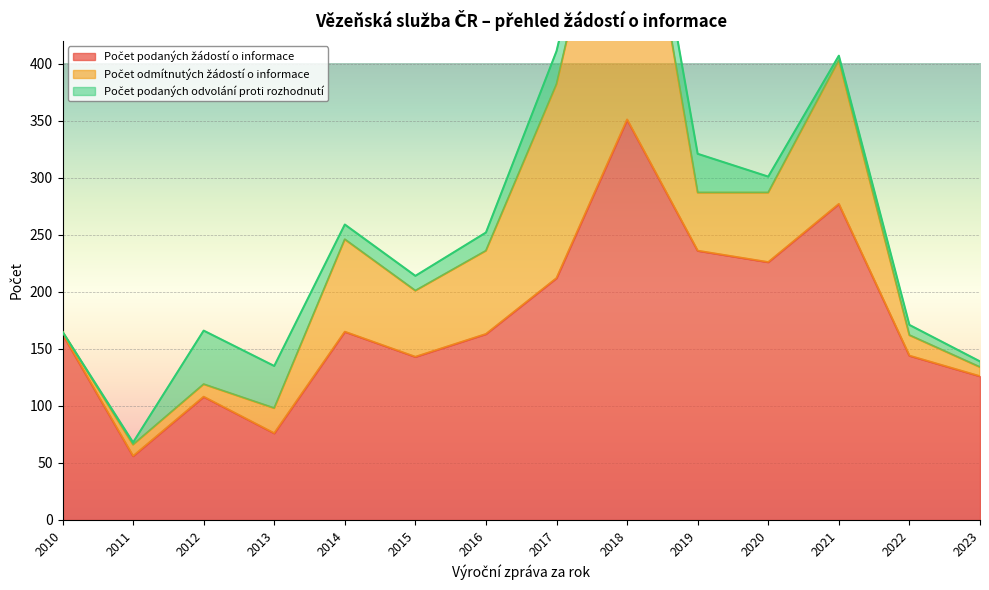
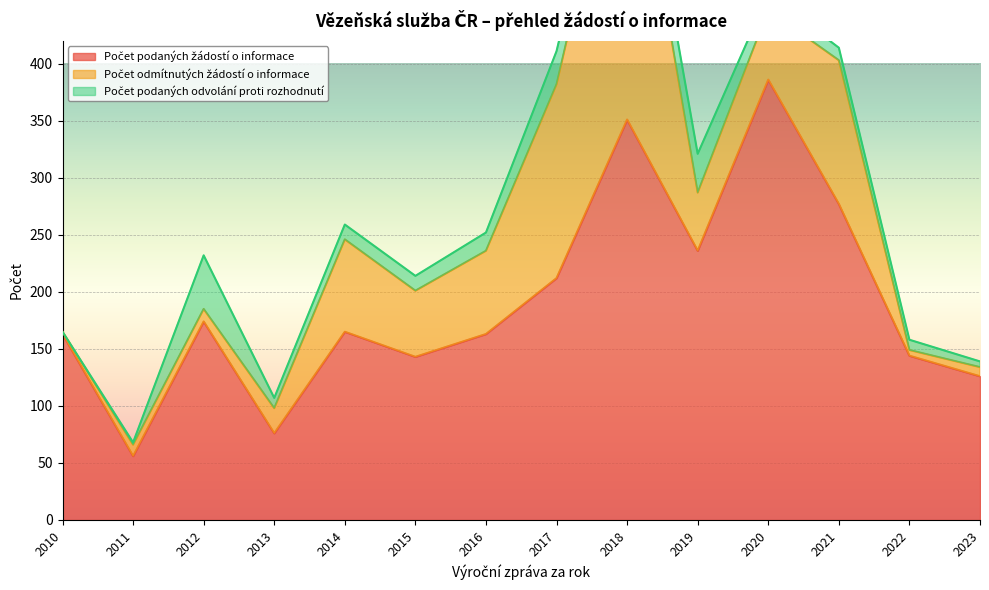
Počet podaných žádostí o informace, 2012: 108 -> 174
Počet podaných odvolání proti rozhodnutí, 2013: 37 -> 9
Počet podaných žádostí o informace, 2020: 226 -> 386
Počet podaných odvolání proti rozhodnutí, 2021: 4 -> 11
Počet odmítnutých žádostí o informace, 2022: 18 -> 5
